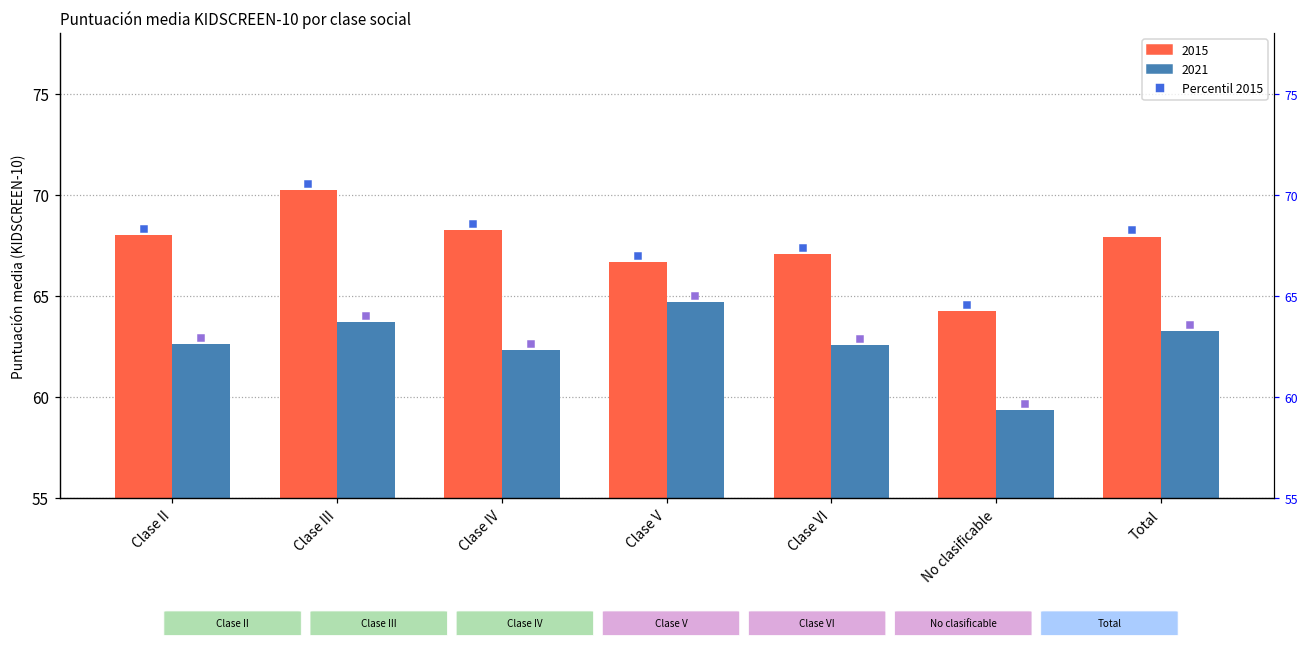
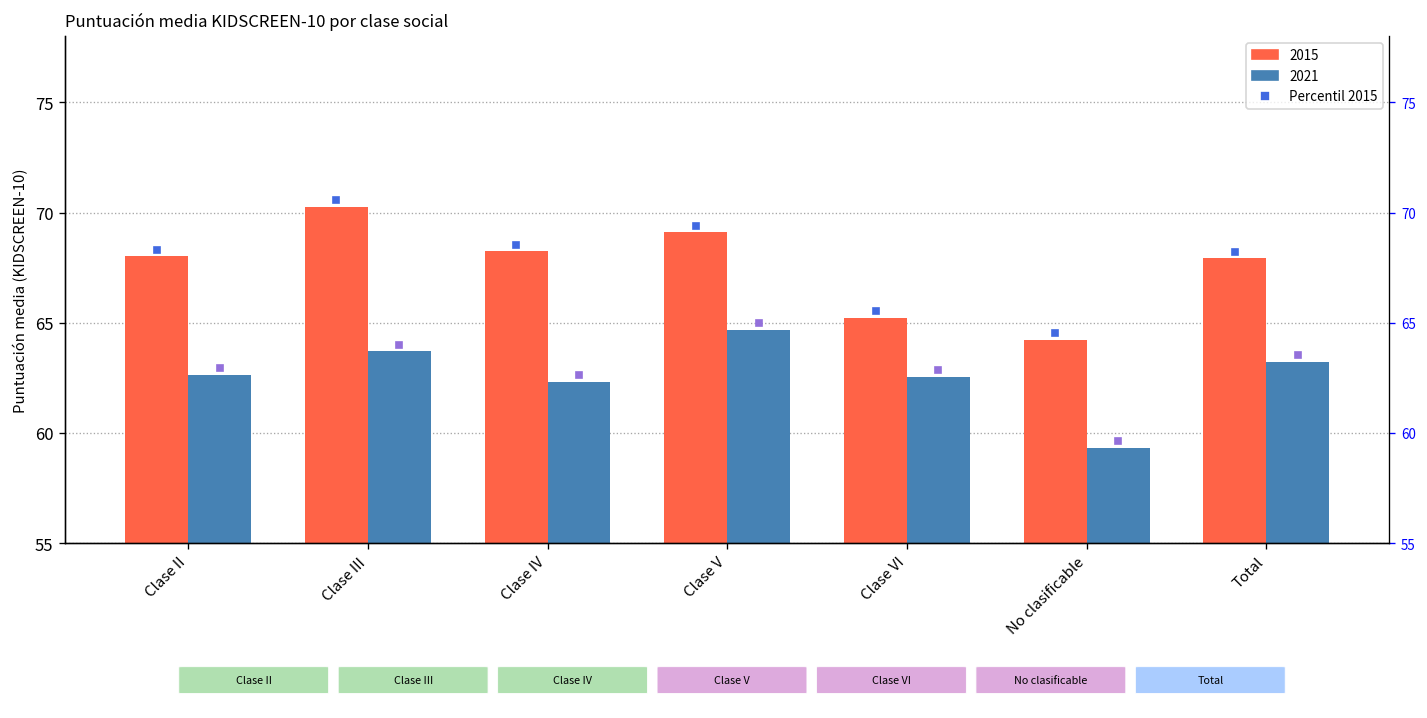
2015, Clase V: 66.7 -> 69.1
2015, Clase VI: 67.0 -> 65.2
